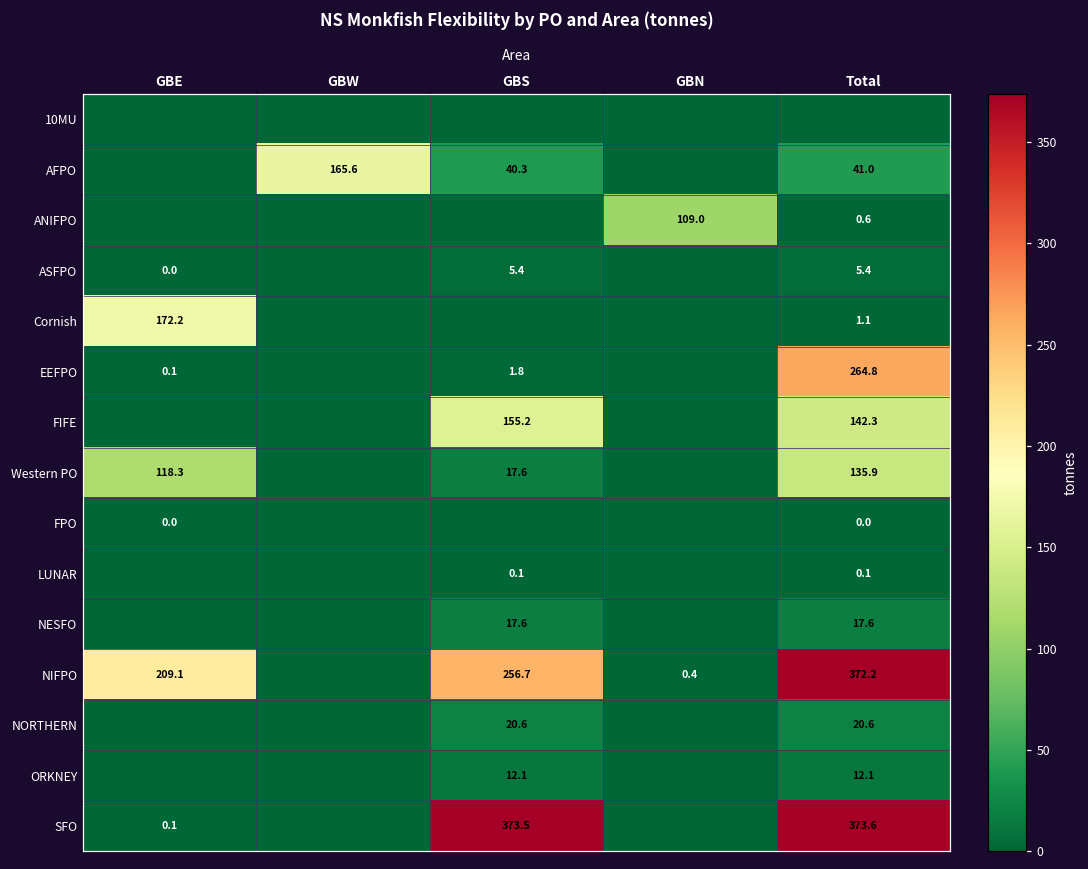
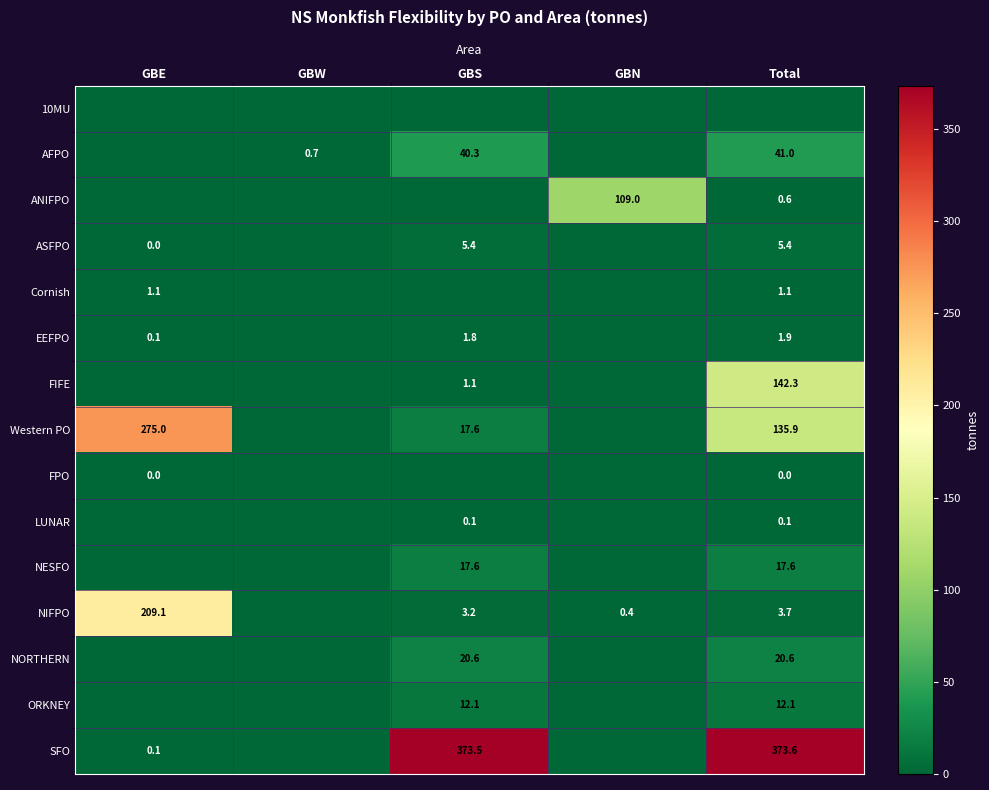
AFPO, GBW: 165.6 -> 0.7
Cornish, GBE: 172.2 -> 1.1
EEFPO, Total: 264.8 -> 1.9
FIFE, GBS: 155.2 -> 1.1
Western PO, GBE: 118.3 -> 275.0
NIFPO, GBS: 256.7 -> 3.2
NIFPO, Total: 372.2 -> 3.7
